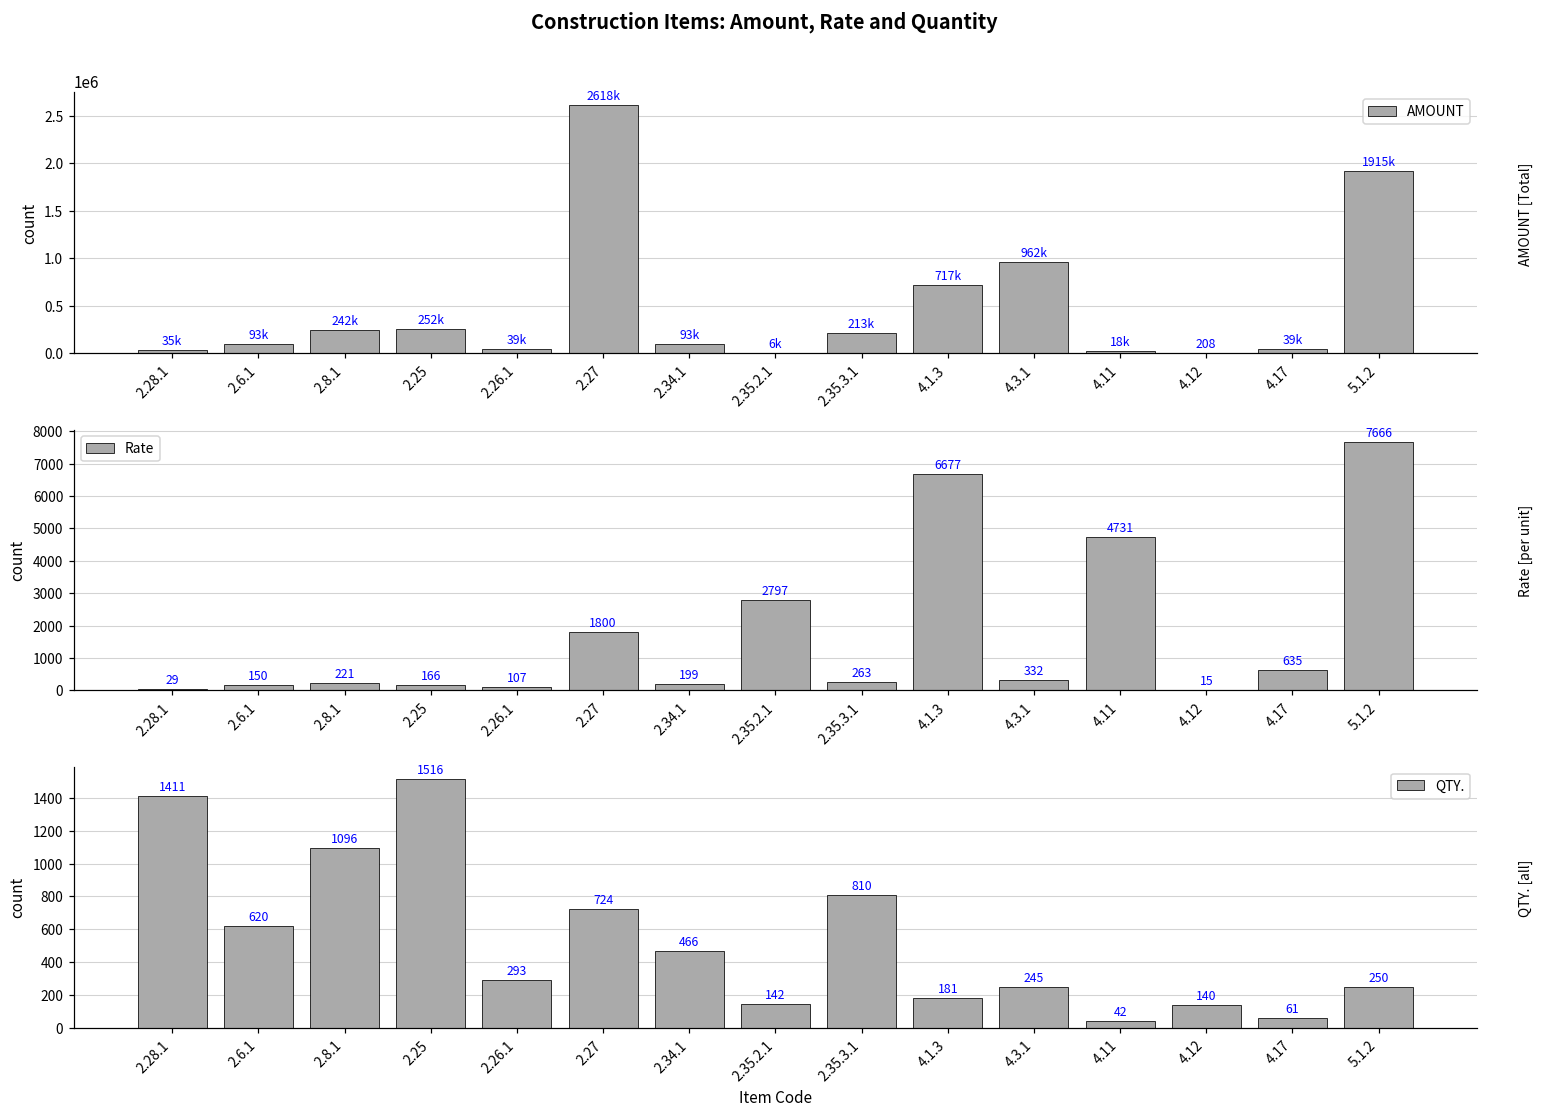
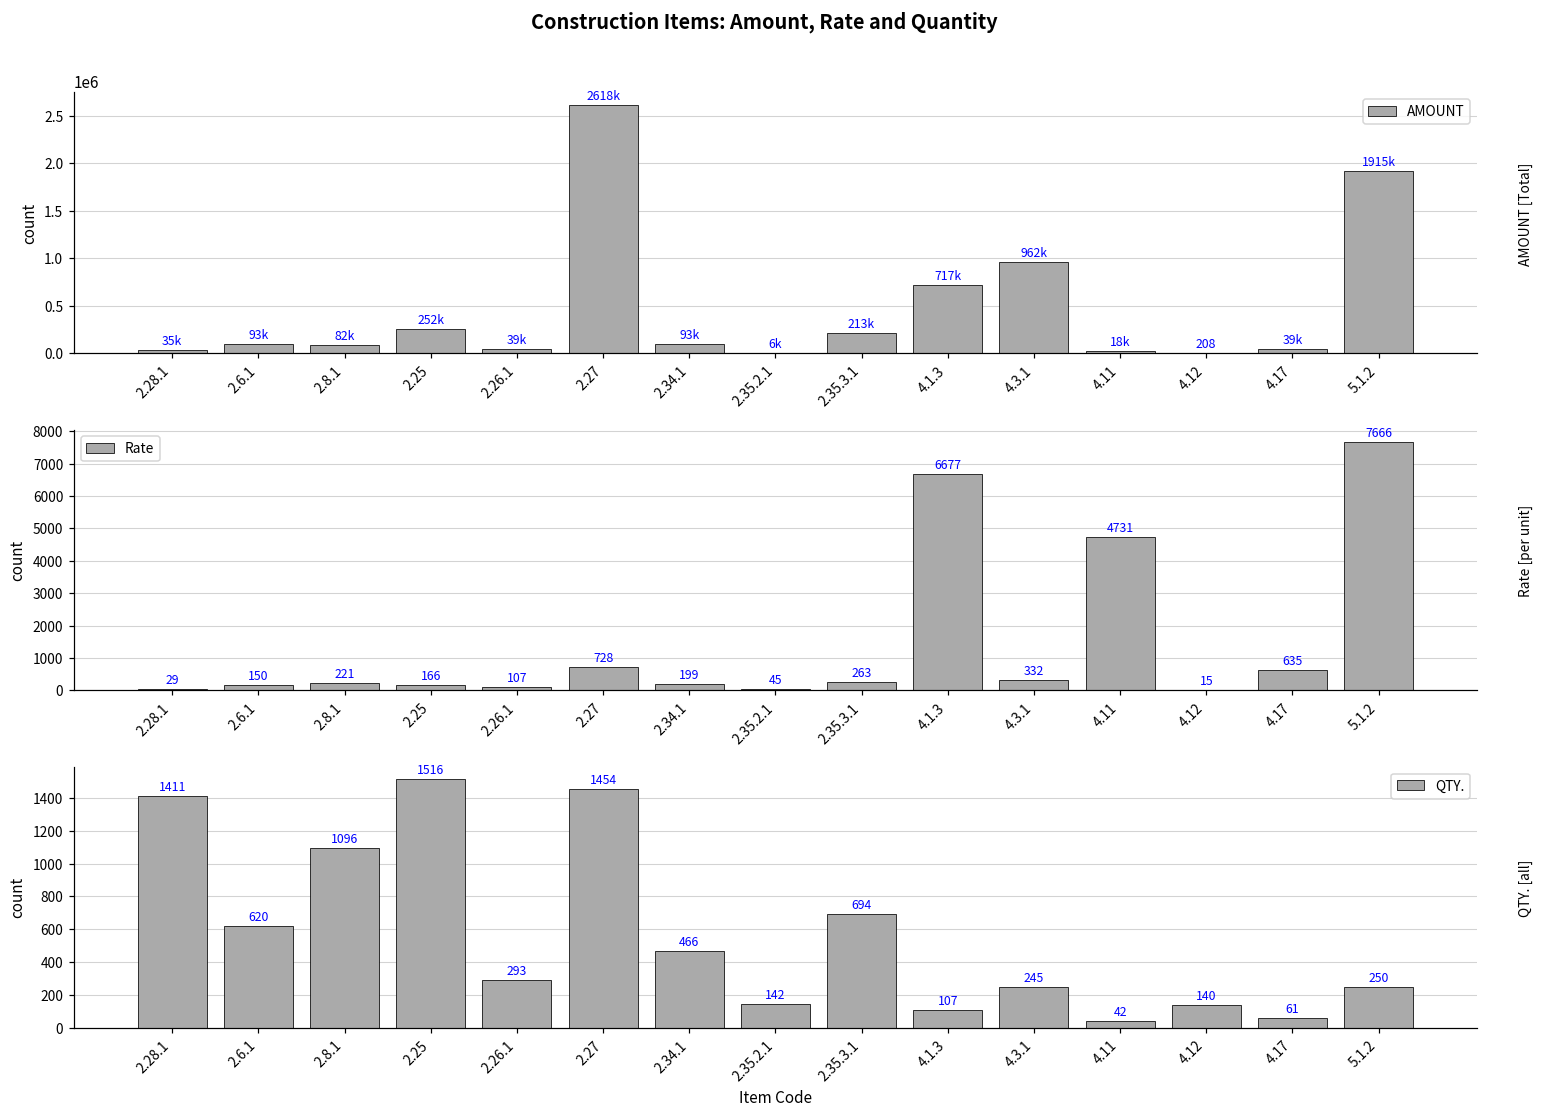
AMOUNT [Total], 2.8.1: 242k -> 82k
Rate [per unit], 2.27: 1800 -> 728
Rate [per unit], 2.35.2.1: 2797 -> 45
QTY. [all], 2.27: 724 -> 1454
QTY. [all], 2.35.3.1: 810 -> 694
QTY. [all], 4.1.3: 181 -> 107
